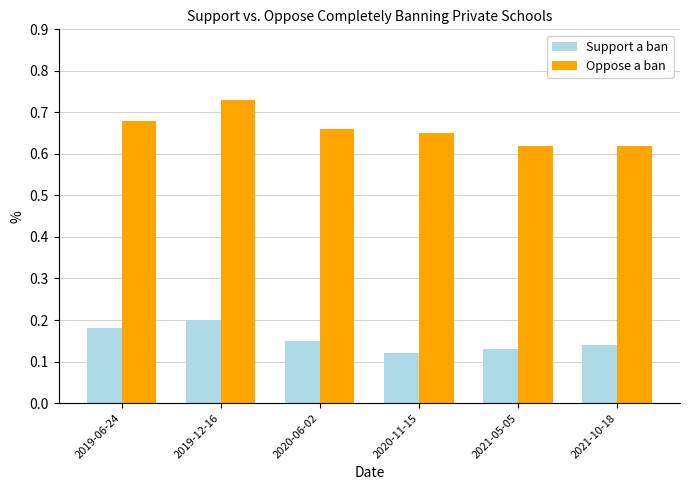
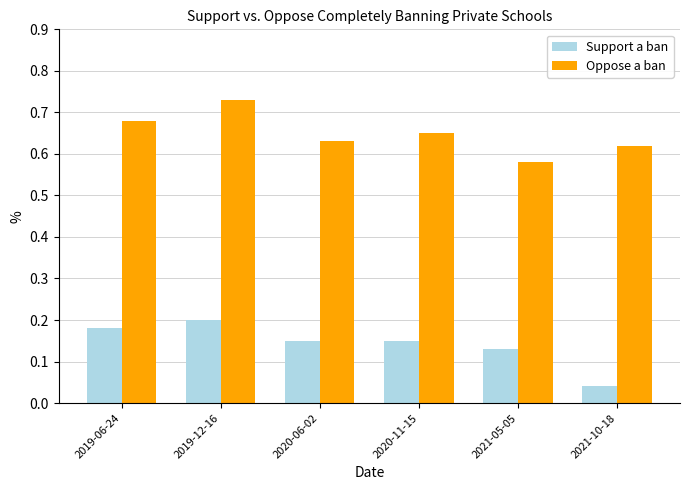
Oppose a ban, 2020-06-02: 0.66 -> 0.63
Support a ban, 2020-11-15: 0.12 -> 0.15
Oppose a ban, 2021-05-05: 0.62 -> 0.58
Support a ban, 2021-10-18: 0.14 -> 0.04
